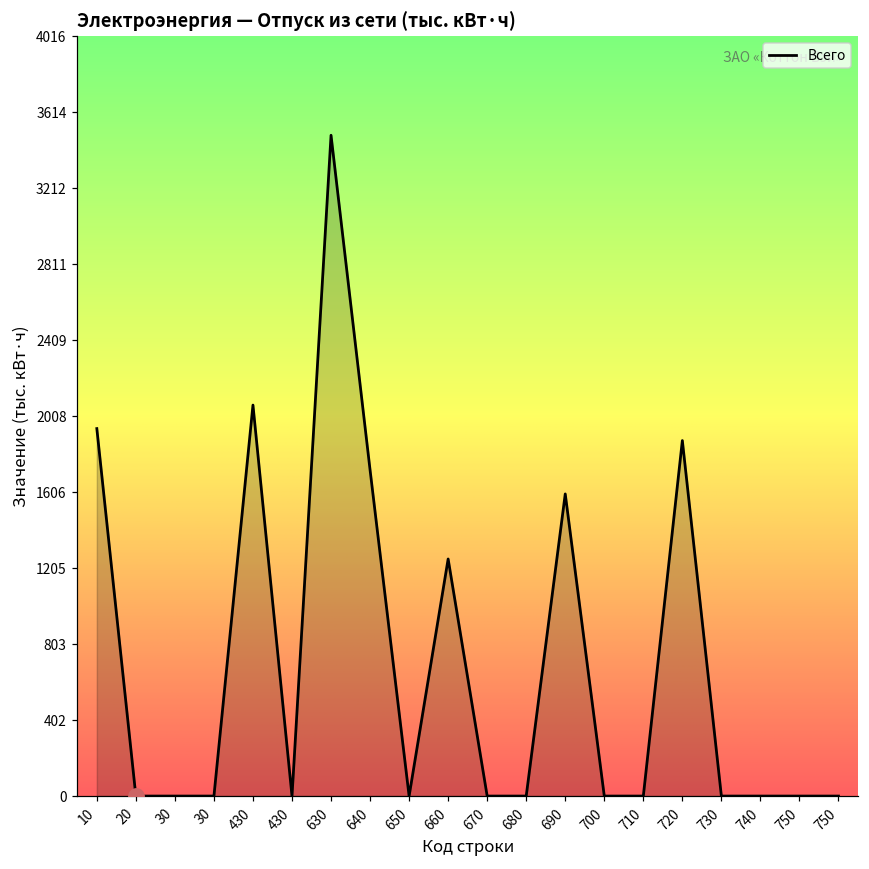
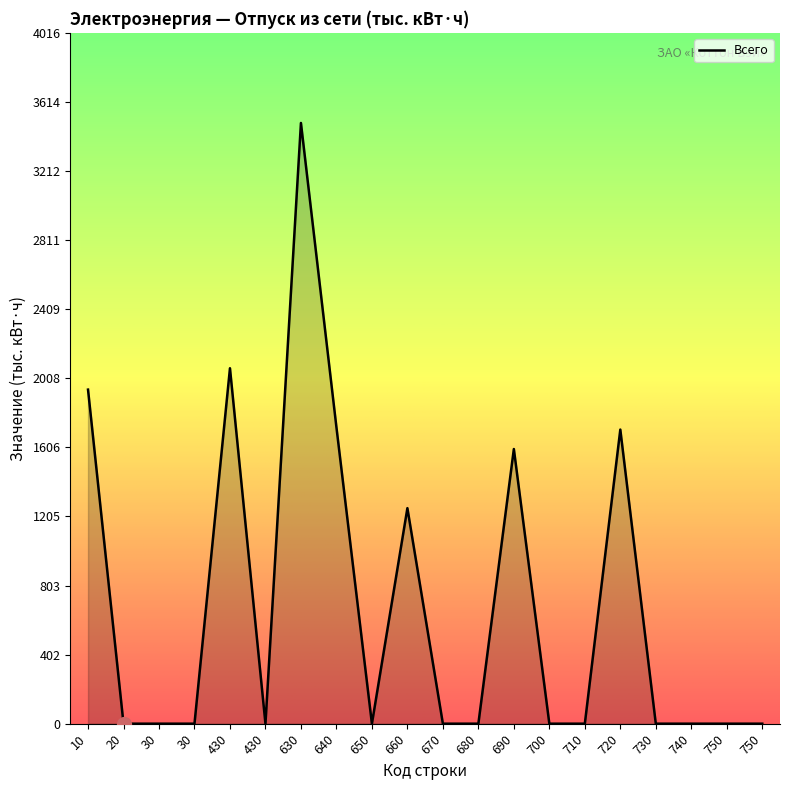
Всего, 720: 1880 -> 1710
